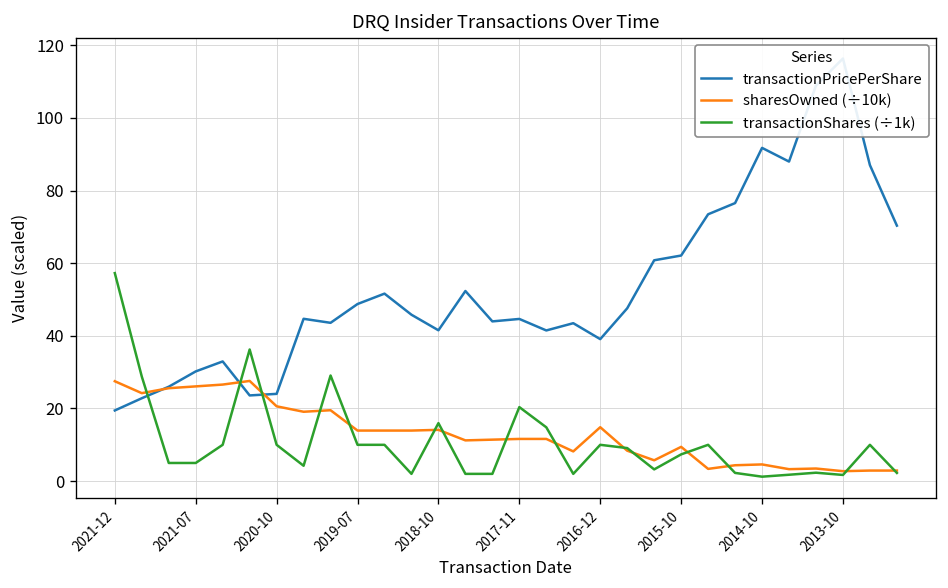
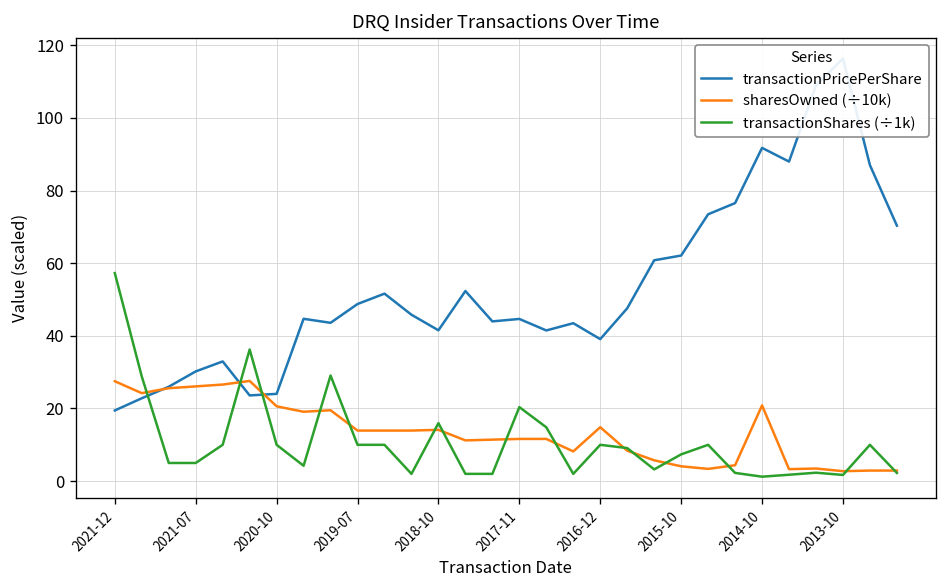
sharesOwned (÷10k), 2015-10: 9 -> 4
sharesOwned (÷10k), 2014-10: 5 -> 21
